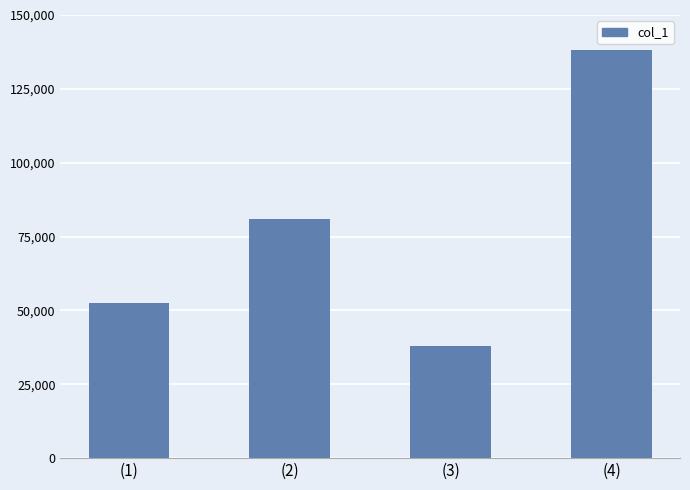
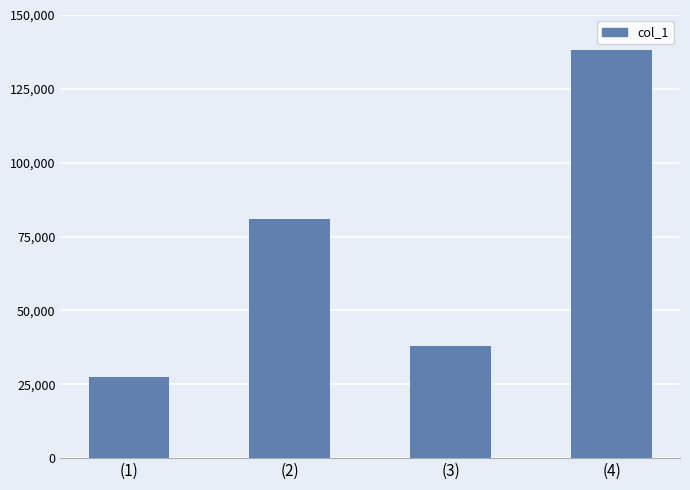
(1): 53,000 -> 27,000
